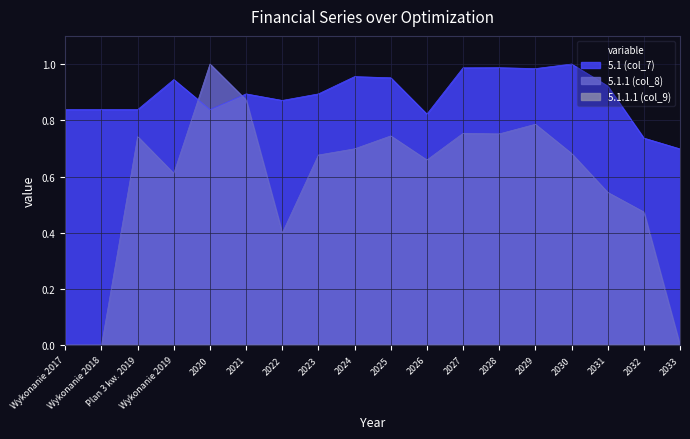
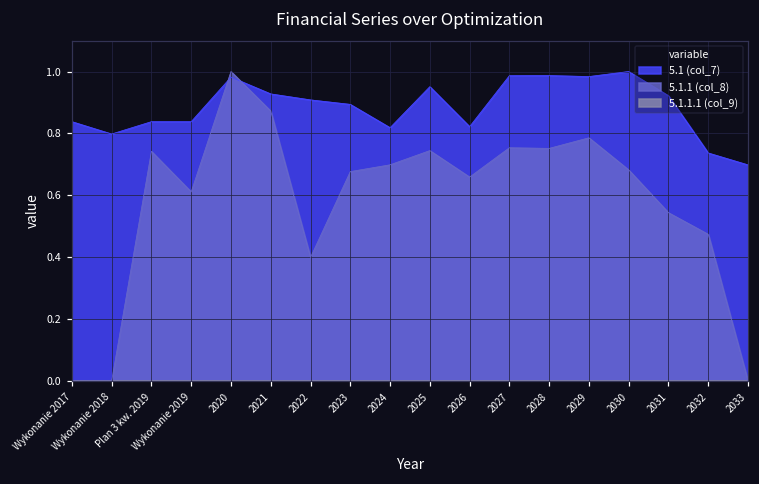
5.1 (col_7), Wykonanie 2018: 0.84 -> 0.80
5.1 (col_7), Wykonanie 2019: 0.94 -> 0.84
5.1 (col_7), 2020: 0.84 -> 0.98
5.1 (col_7), 2021: 0.89 -> 0.93
5.1 (col_7), 2022: 0.87 -> 0.91
5.1 (col_7), 2024: 0.96 -> 0.82
